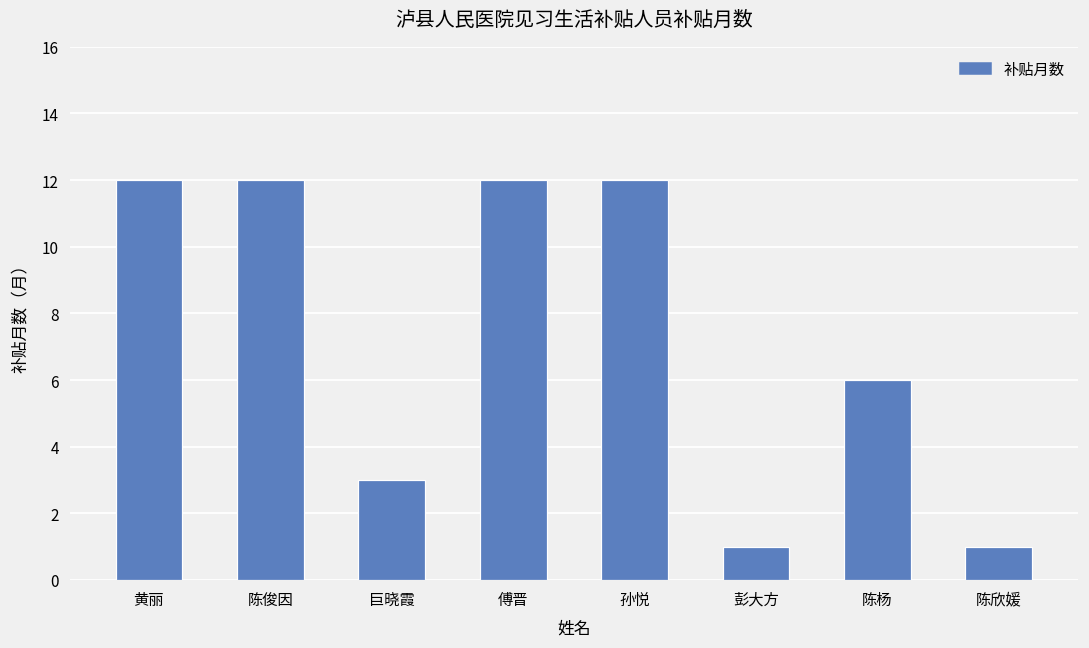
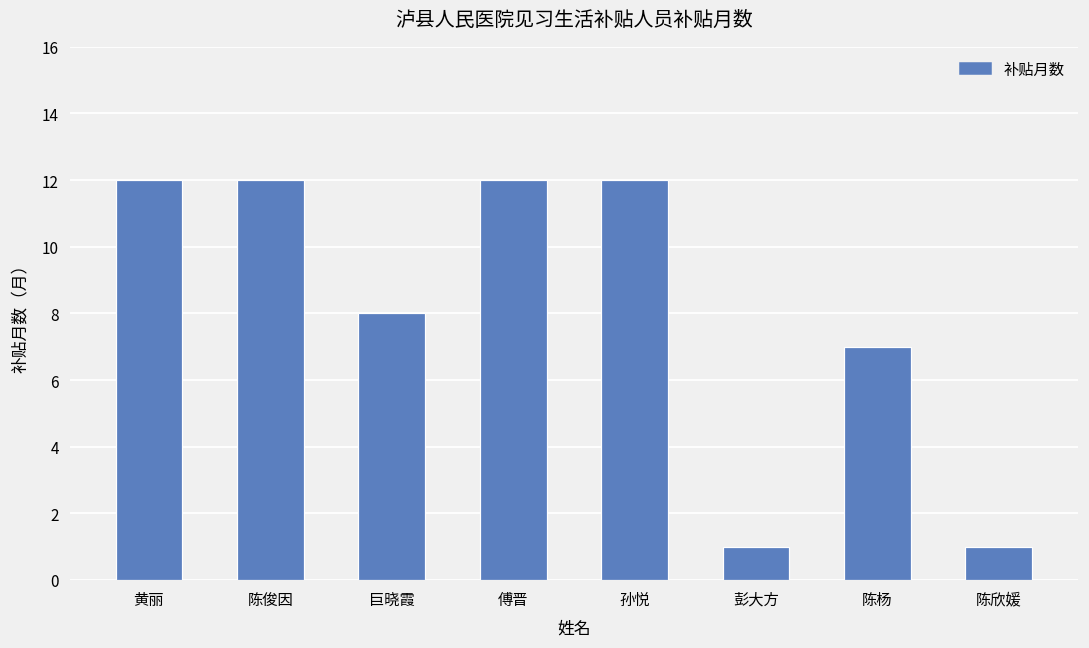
巨晓霞: 3 -> 8
陈杨: 6 -> 7
